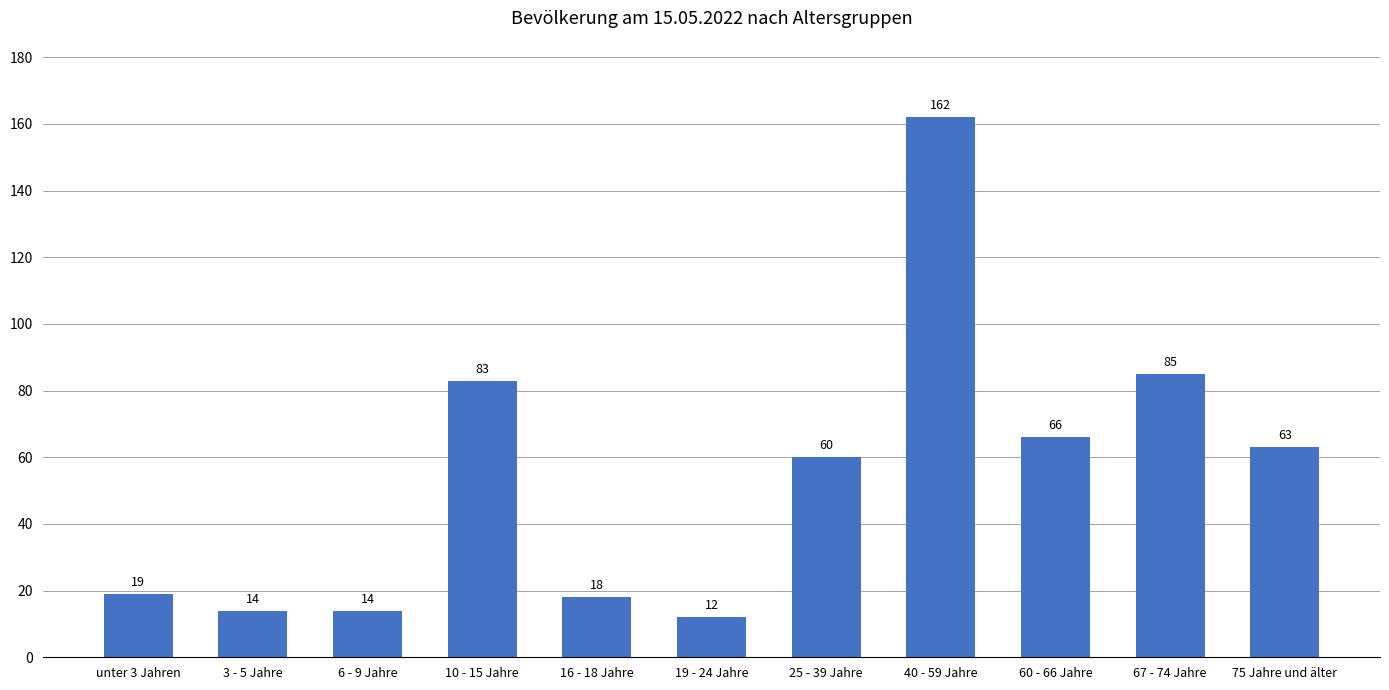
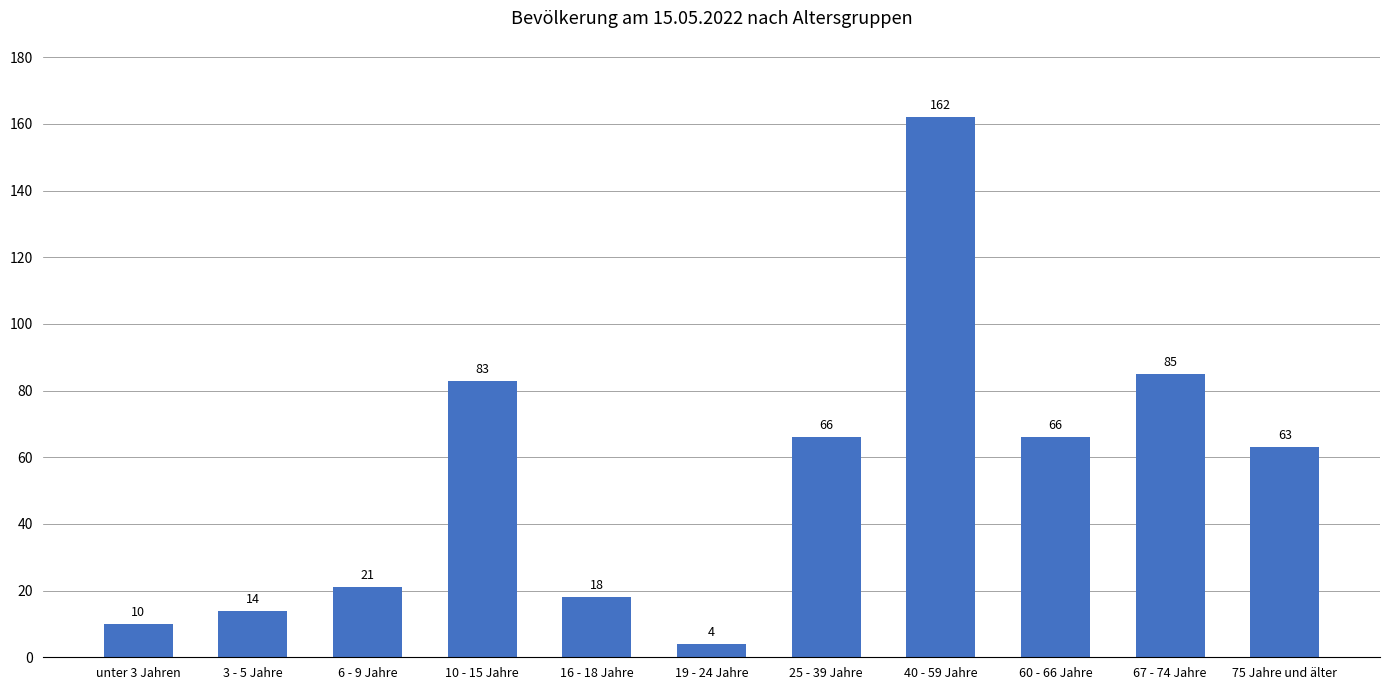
unter 3 Jahren: 19 -> 10
6 - 9 Jahre: 14 -> 21
19 - 24 Jahre: 12 -> 4
25 - 39 Jahre: 60 -> 66
